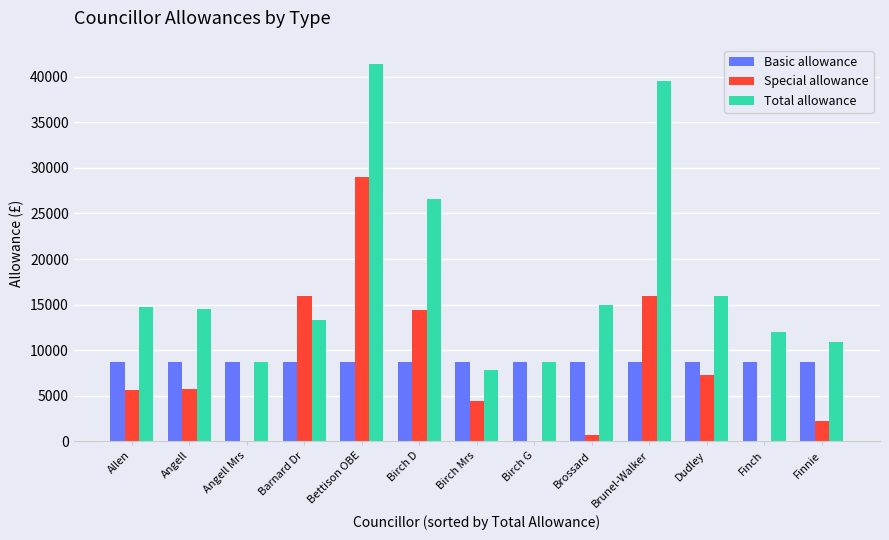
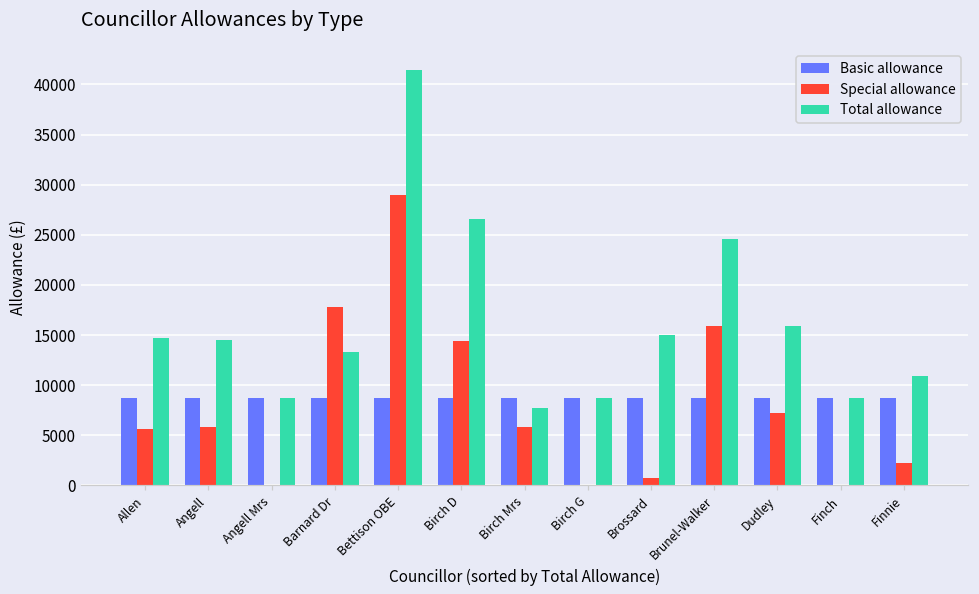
Special allowance, Barnard Dr: 16000 -> 18000
Special allowance, Birch Mrs: 4000 -> 6000
Total allowance, Brunel-Walker: 40000 -> 25000
Total allowance, Finch: 12000 -> 9000
